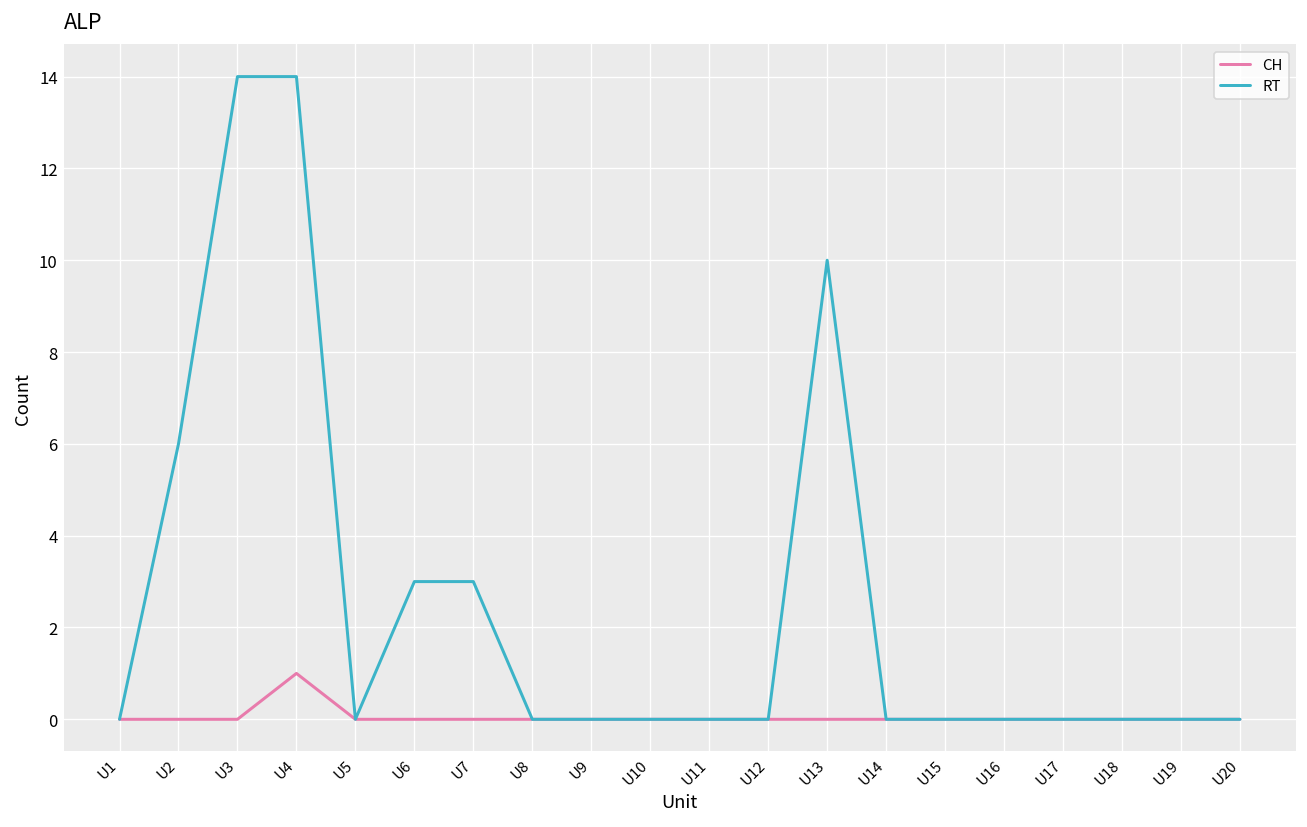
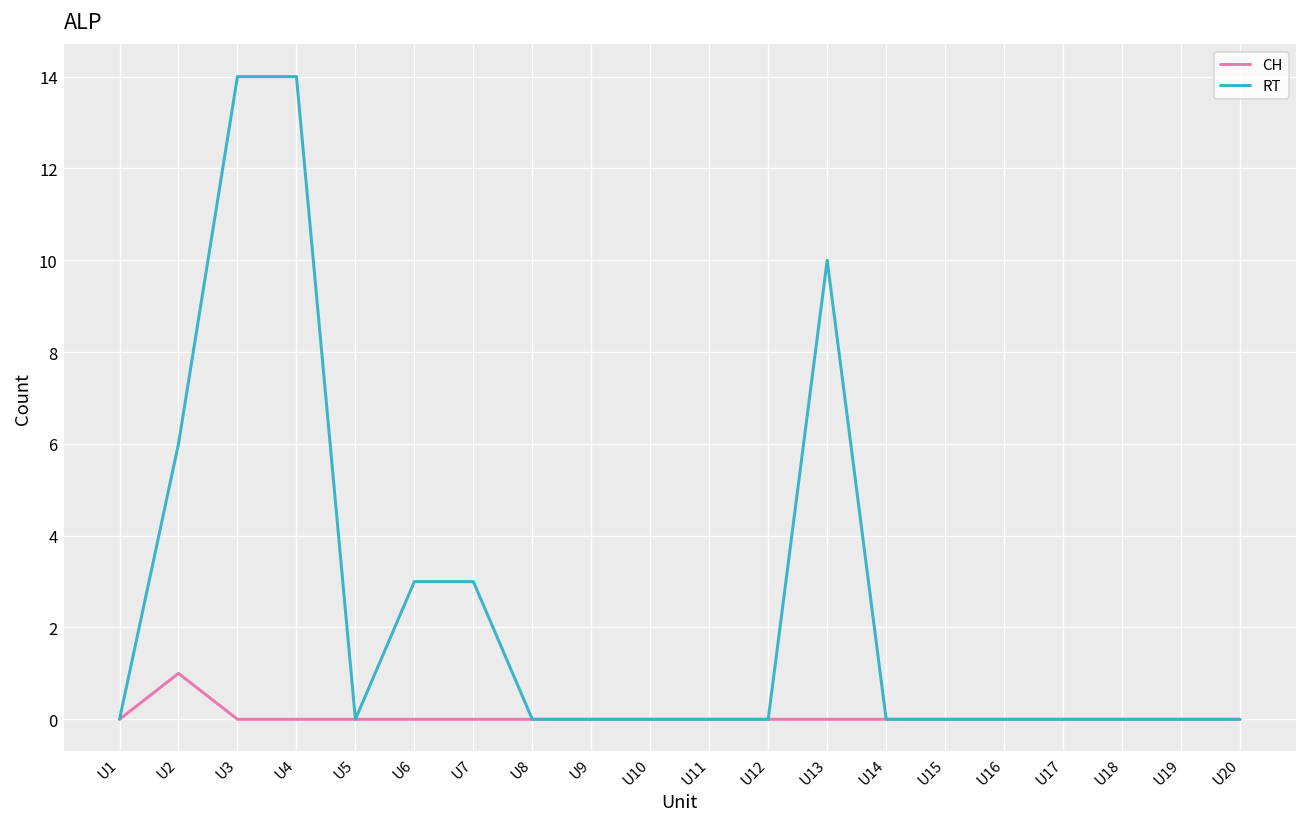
CH, U2: 0 -> 1
CH, U4: 1 -> 0
